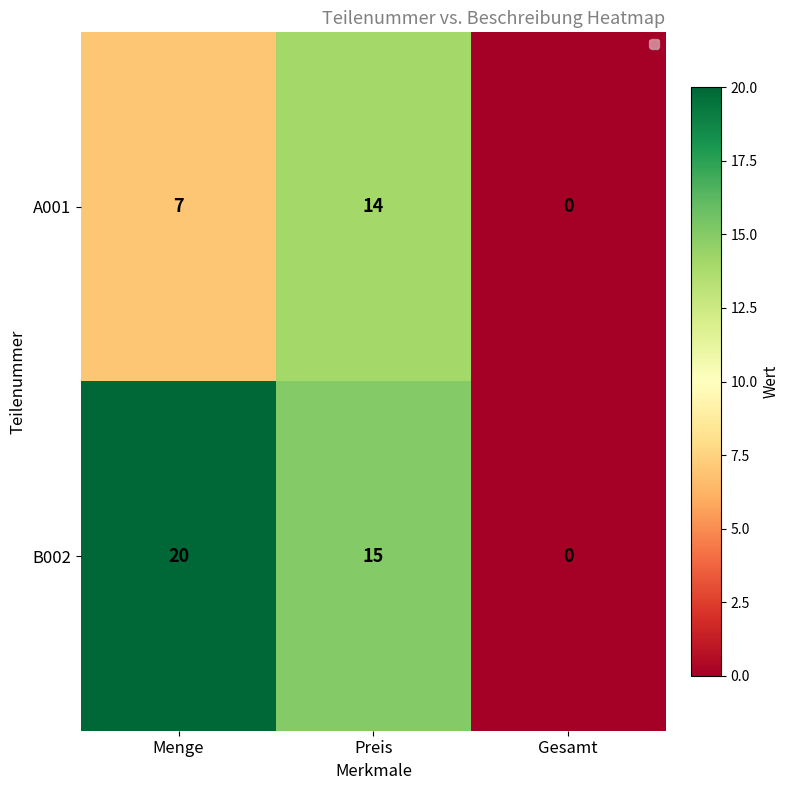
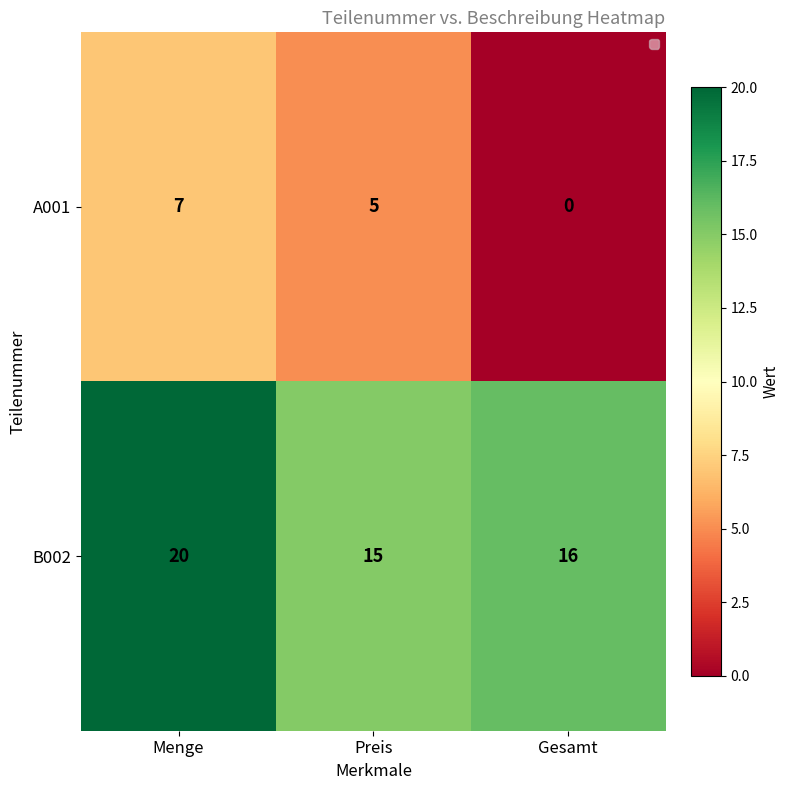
A001, Preis: 14 -> 5
B002, Gesamt: 0 -> 16
